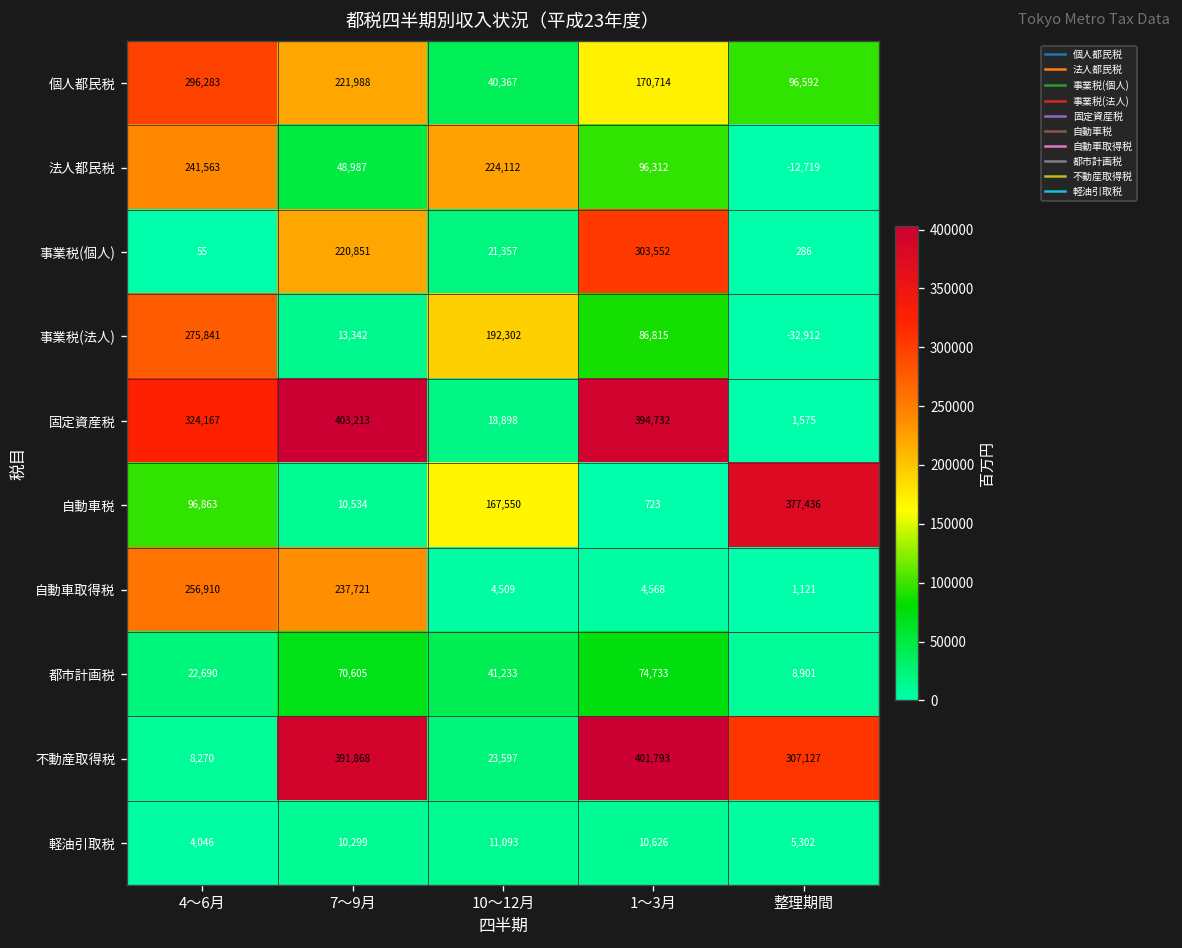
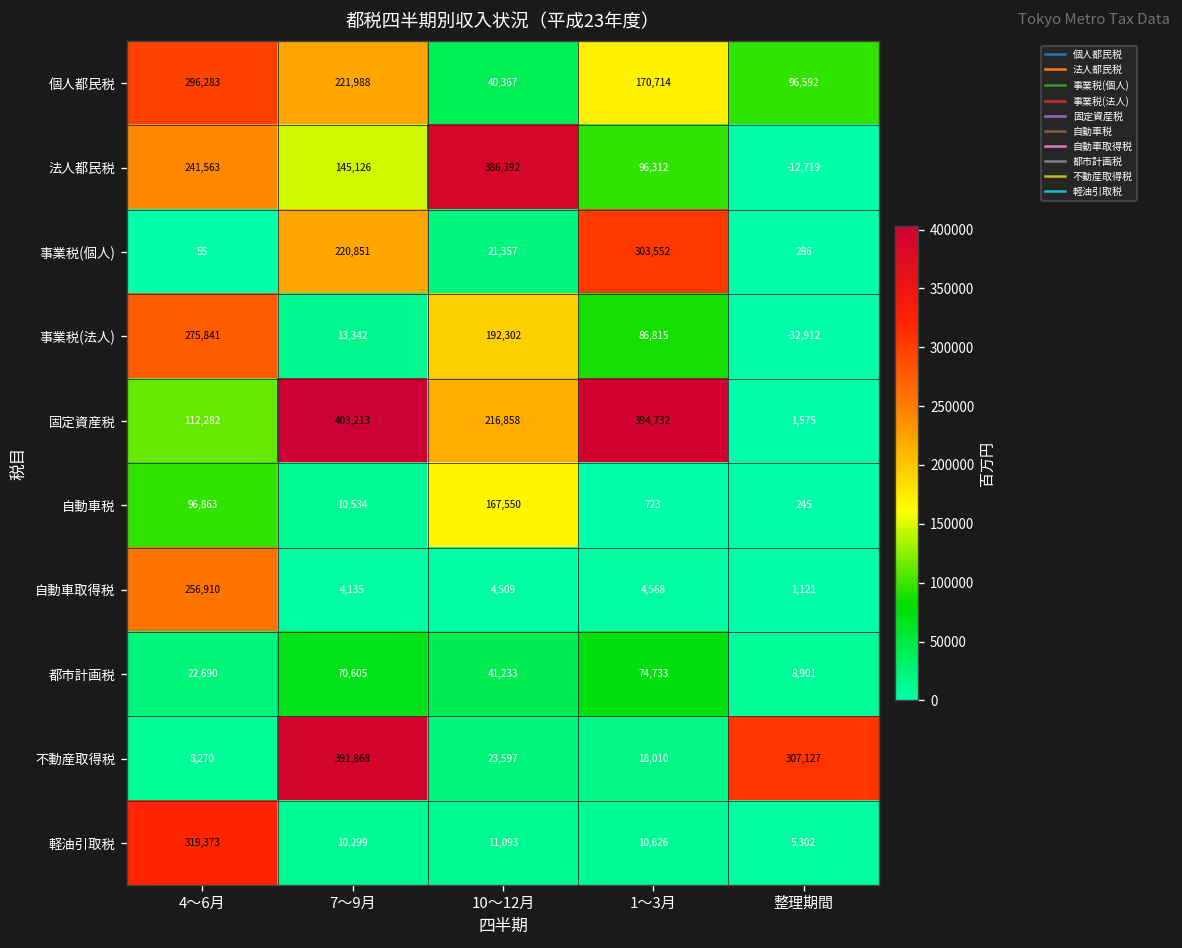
法人都民税, 7～9月: 48,987 -> 145,126
法人都民税, 10～12月: 224,112 -> 386,392
固定資産税, 4～6月: 324,167 -> 112,282
固定資産税, 10～12月: 18,898 -> 216,858
自動車税, 整理期間: 377,436 -> 245
自動車取得税, 7～9月: 237,721 -> 4,135
不動産取得税, 1～3月: 401,793 -> 18,010
軽油引取税, 4～6月: 4,046 -> 319,373
